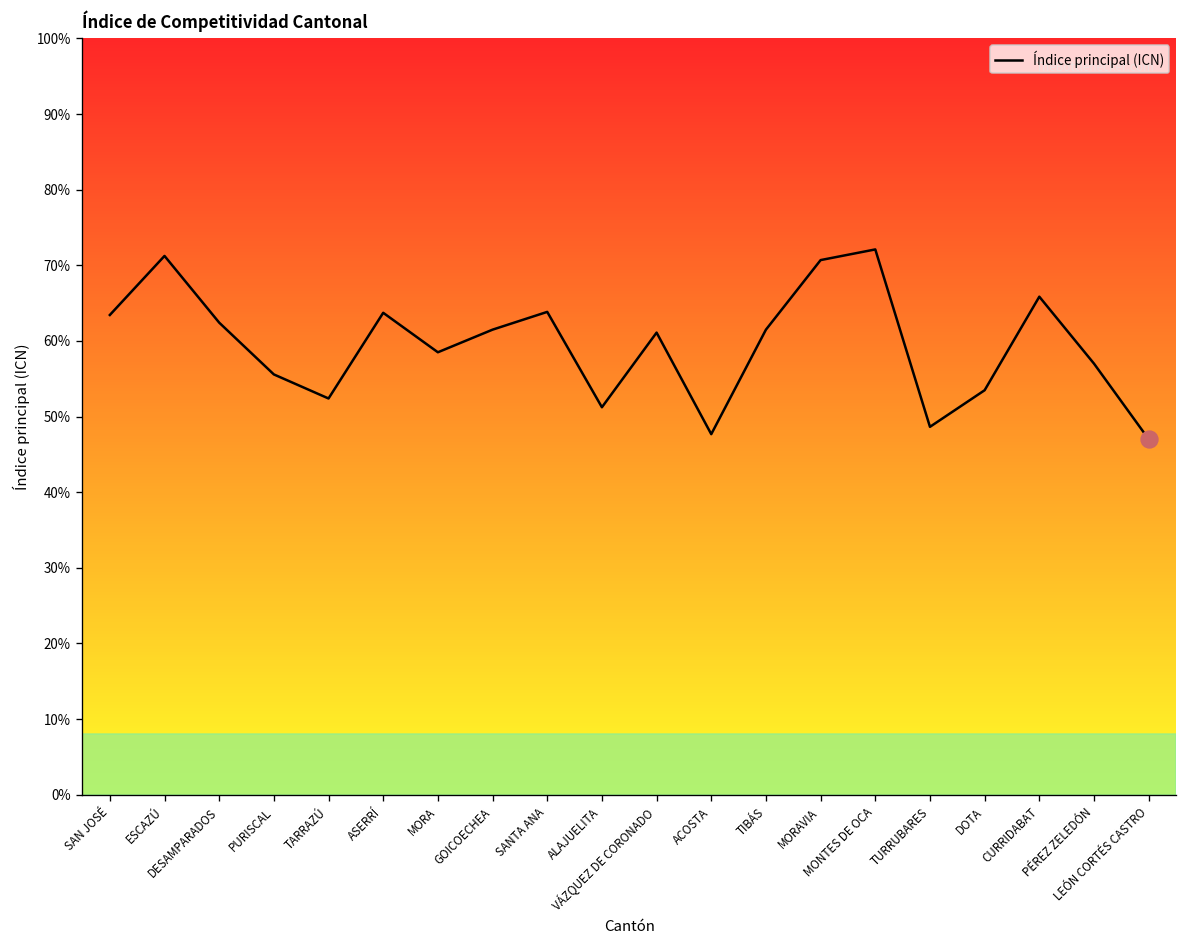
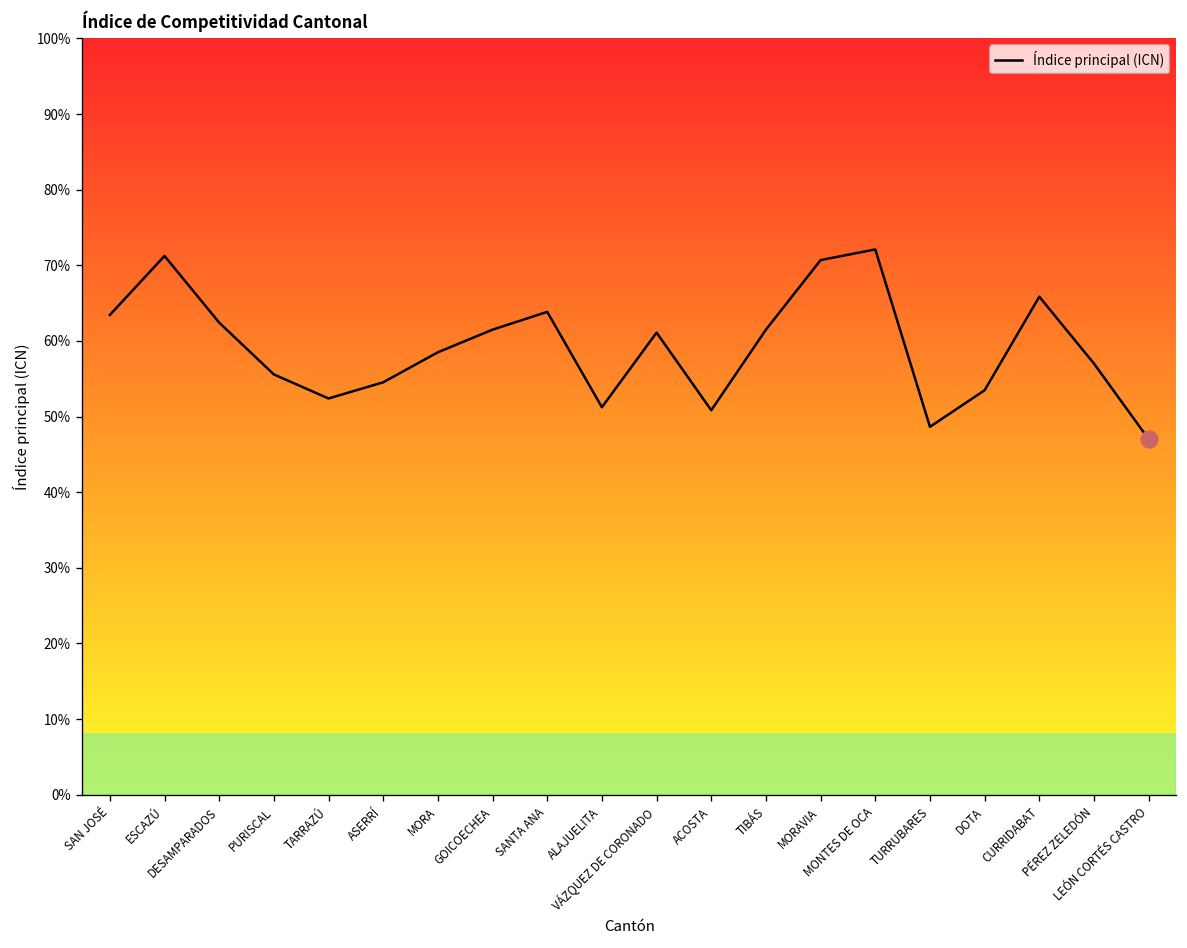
Índice principal (ICN), ASERRÍ: 64% -> 55%
Índice principal (ICN), ACOSTA: 48% -> 51%
